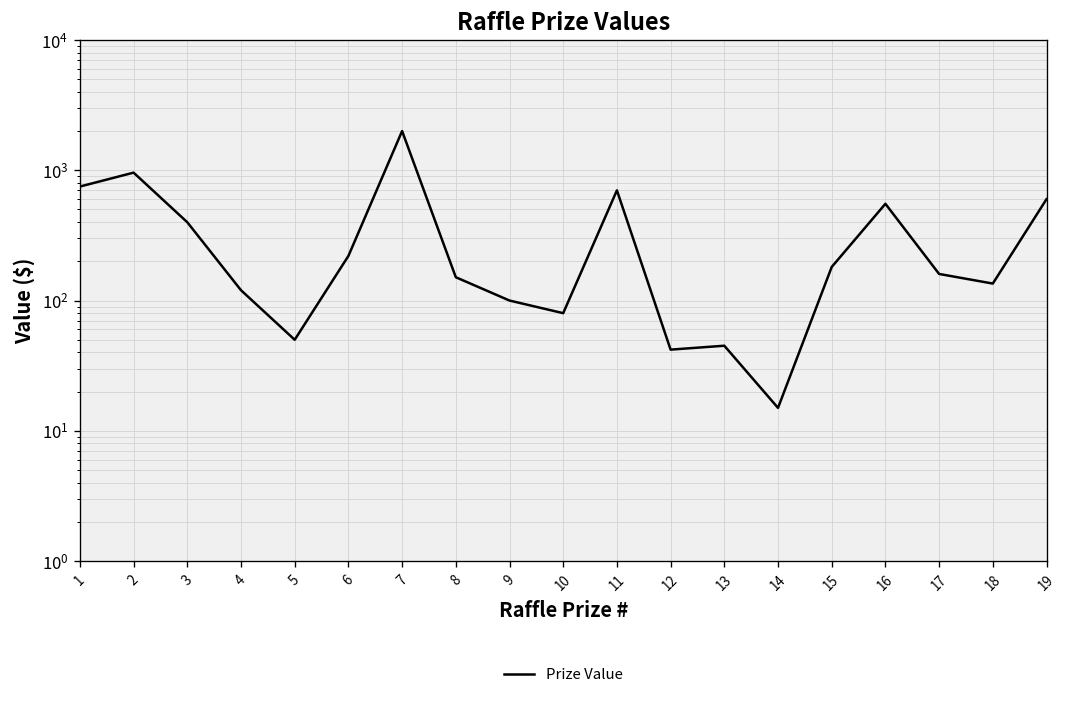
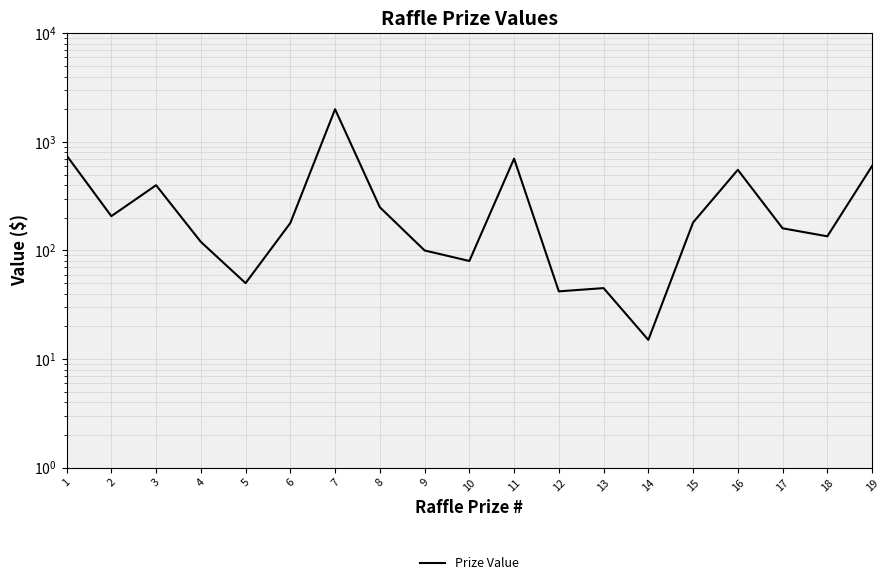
2: 1000 -> 210
6: 220 -> 180
8: 150 -> 250
